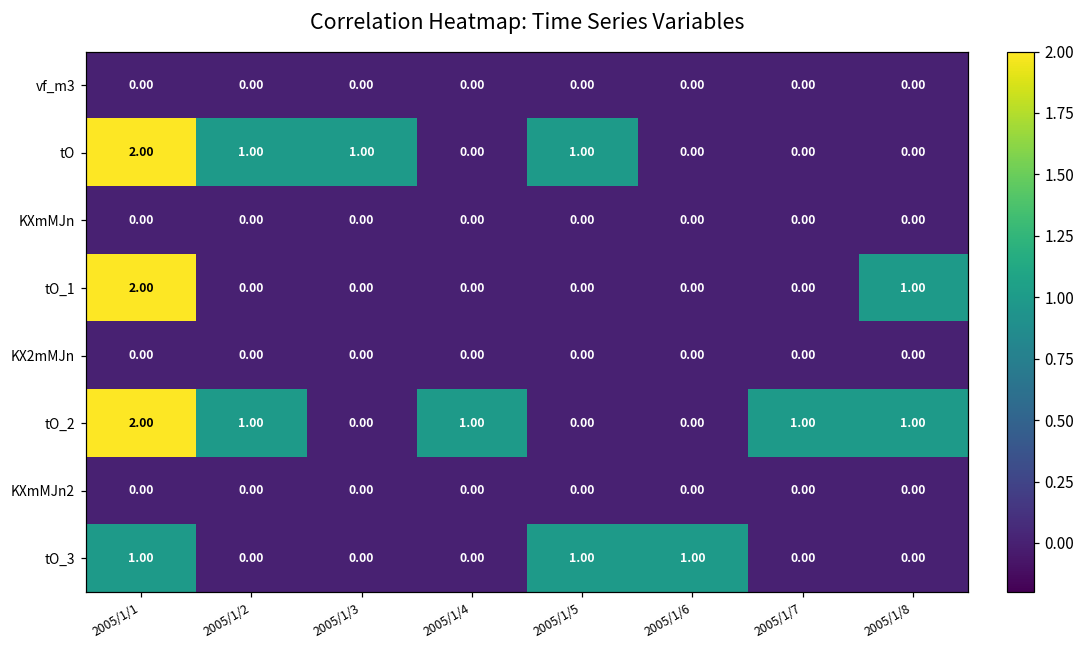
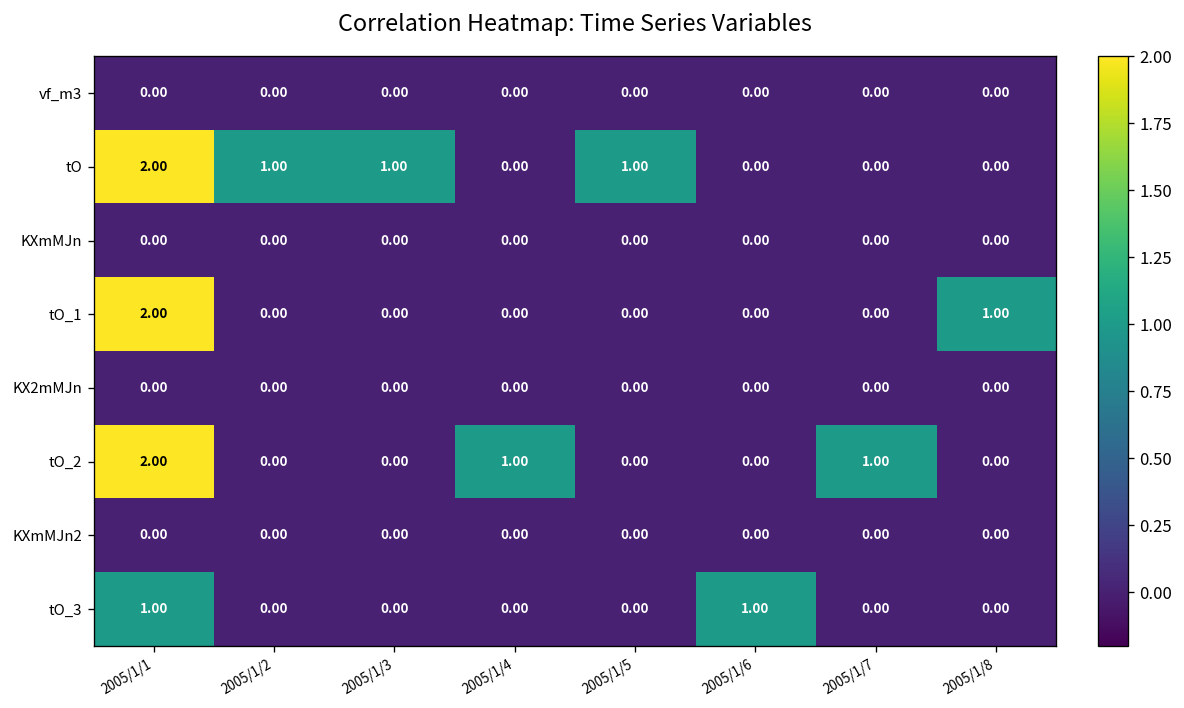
tO_2, 2005/1/2: 1.00 -> 0.00
tO_2, 2005/1/8: 1.00 -> 0.00
tO_3, 2005/1/5: 1.00 -> 0.00
